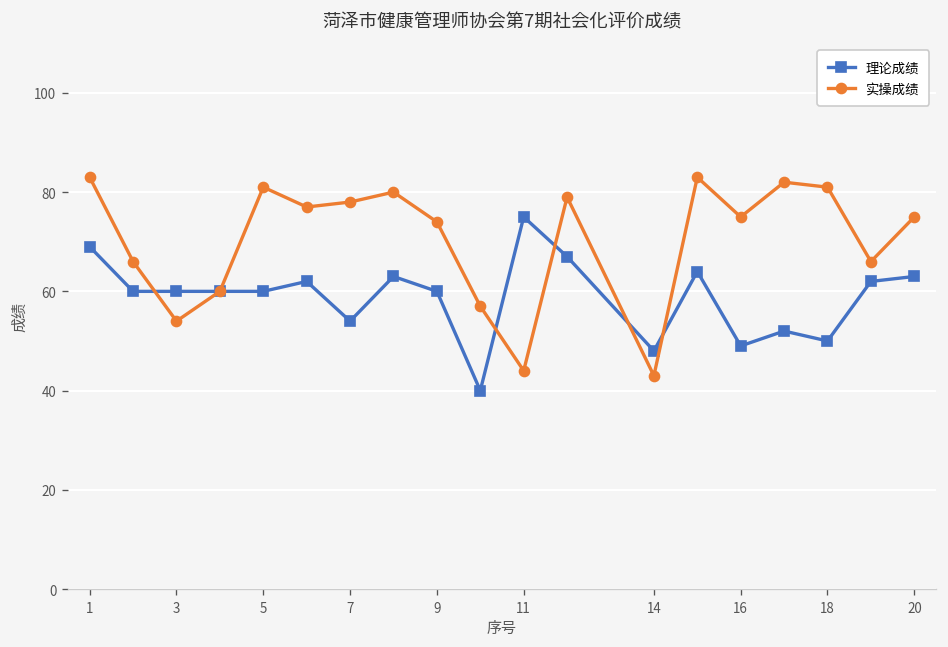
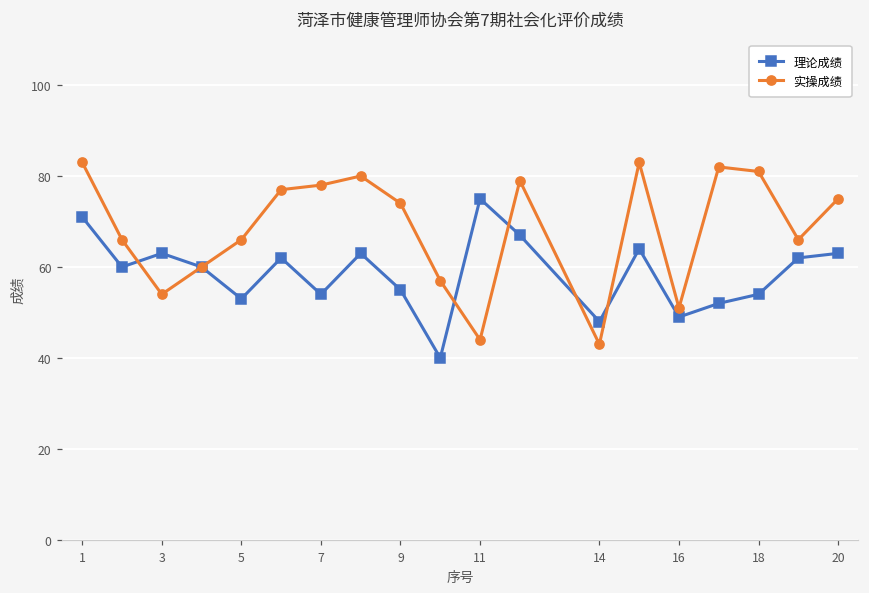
理论成绩, 1: 69 -> 71
理论成绩, 3: 60 -> 63
理论成绩, 5: 60 -> 53
实操成绩, 5: 81 -> 66
理论成绩, 9: 60 -> 55
实操成绩, 16: 75 -> 51
理论成绩, 18: 50 -> 54
